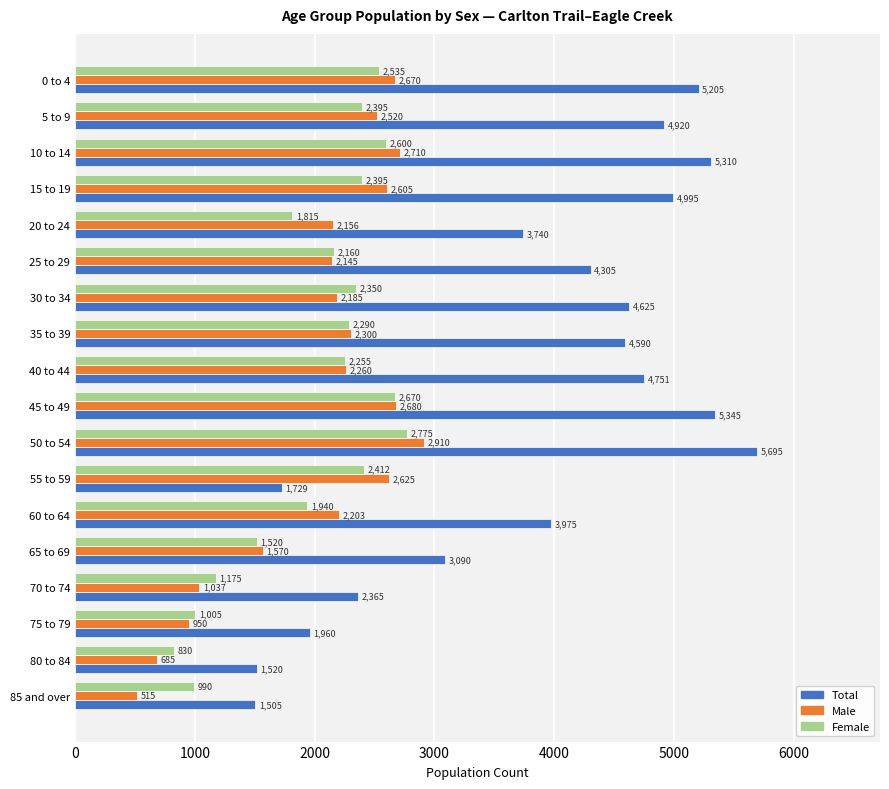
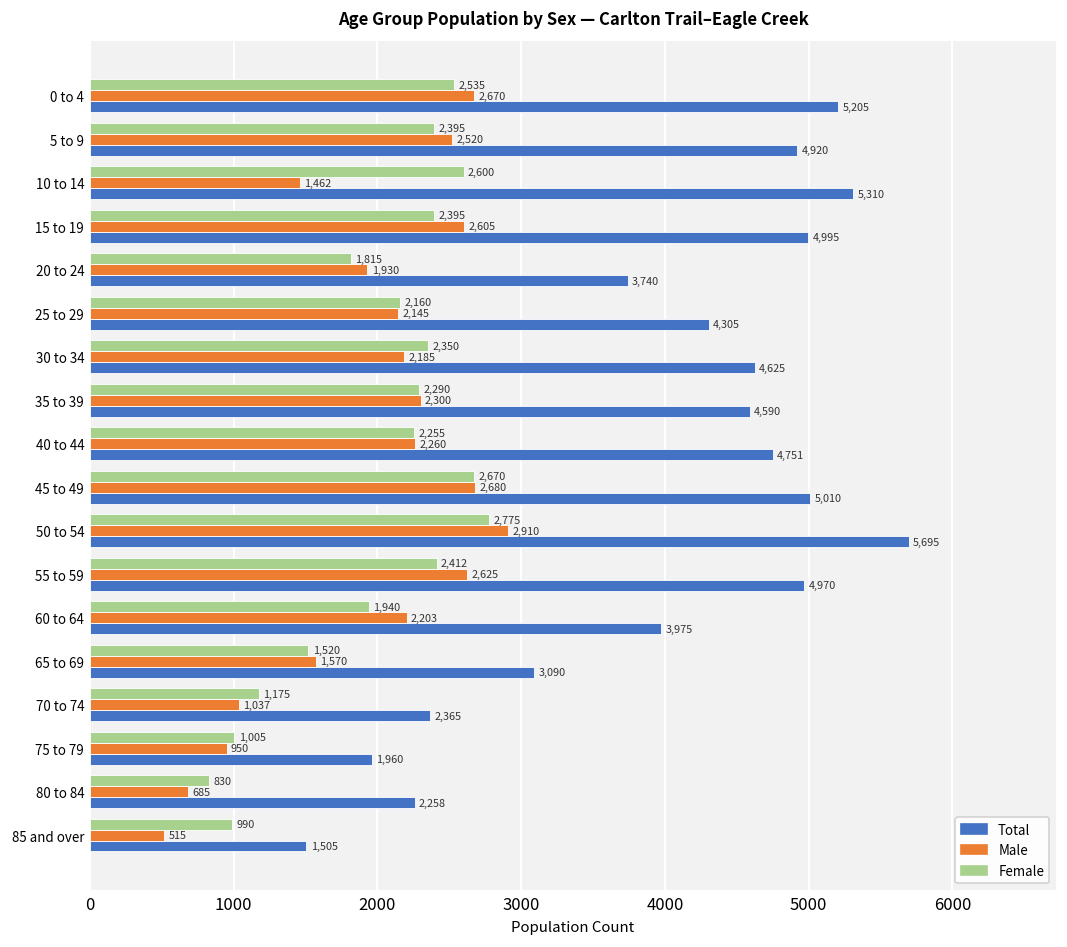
Male, 10 to 14: 2,710 -> 1,462
Male, 20 to 24: 2,156 -> 1,930
Total, 45 to 49: 5,345 -> 5,010
Total, 55 to 59: 1,729 -> 4,970
Total, 80 to 84: 1,520 -> 2,258
